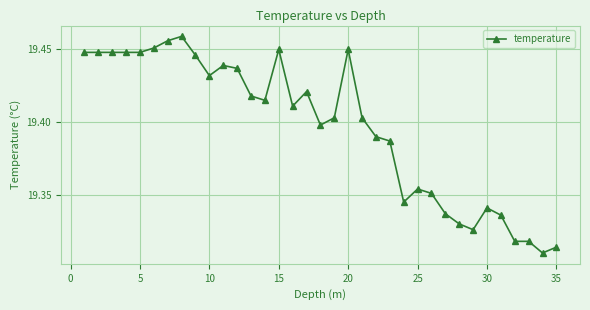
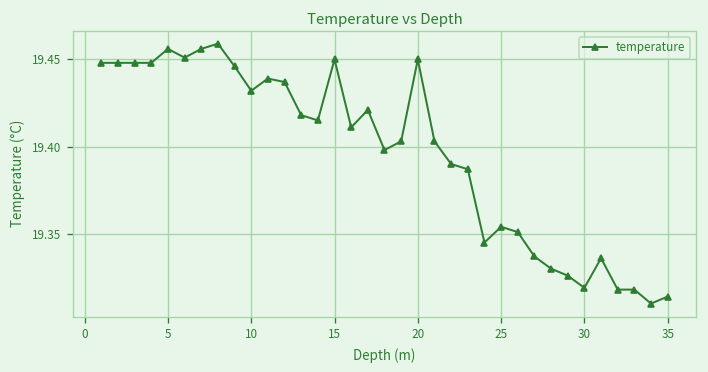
5: 19.448 -> 19.456
30: 19.341 -> 19.319
